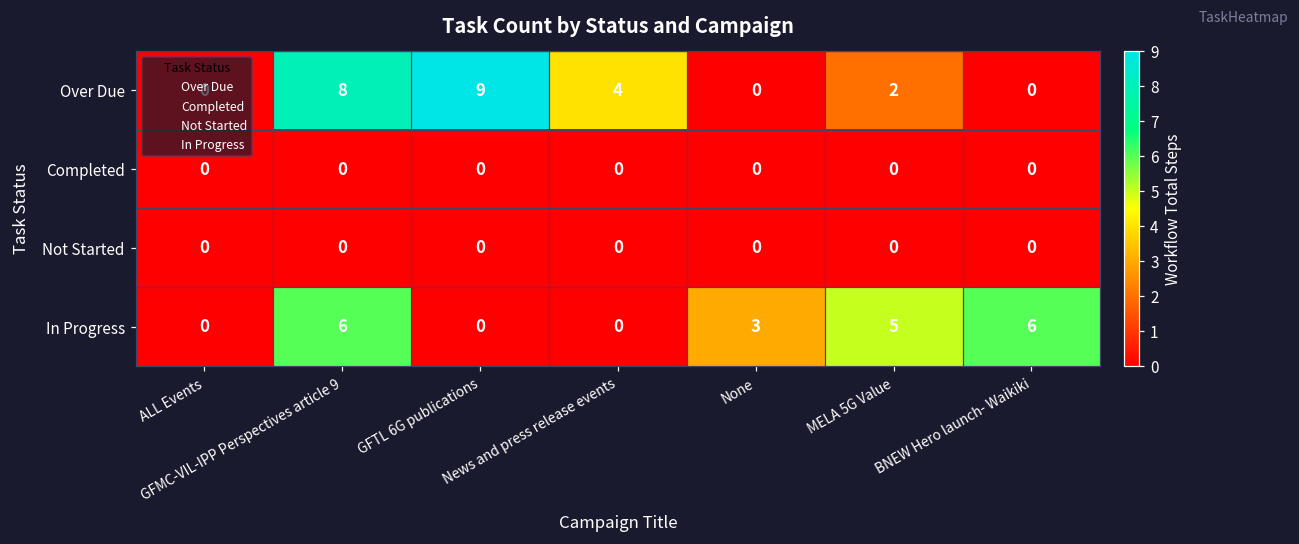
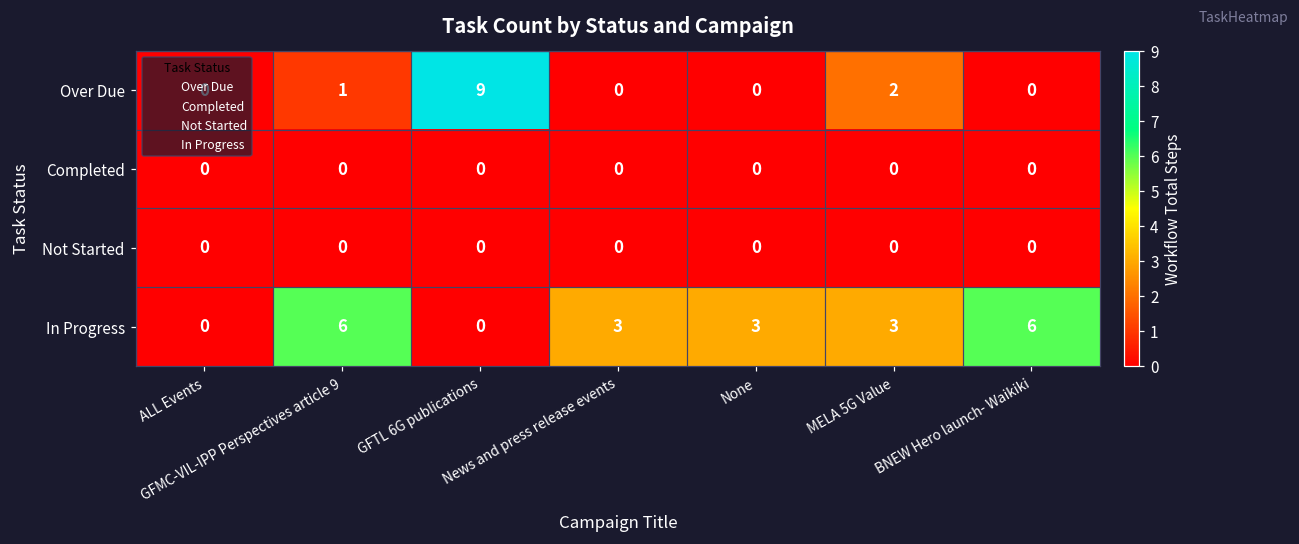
Over Due, GFMC-VIL-IPP Perspectives article 9: 8 -> 1
Over Due, News and press release events: 4 -> 0
In Progress, News and press release events: 0 -> 3
In Progress, MELA 5G Value: 5 -> 3
